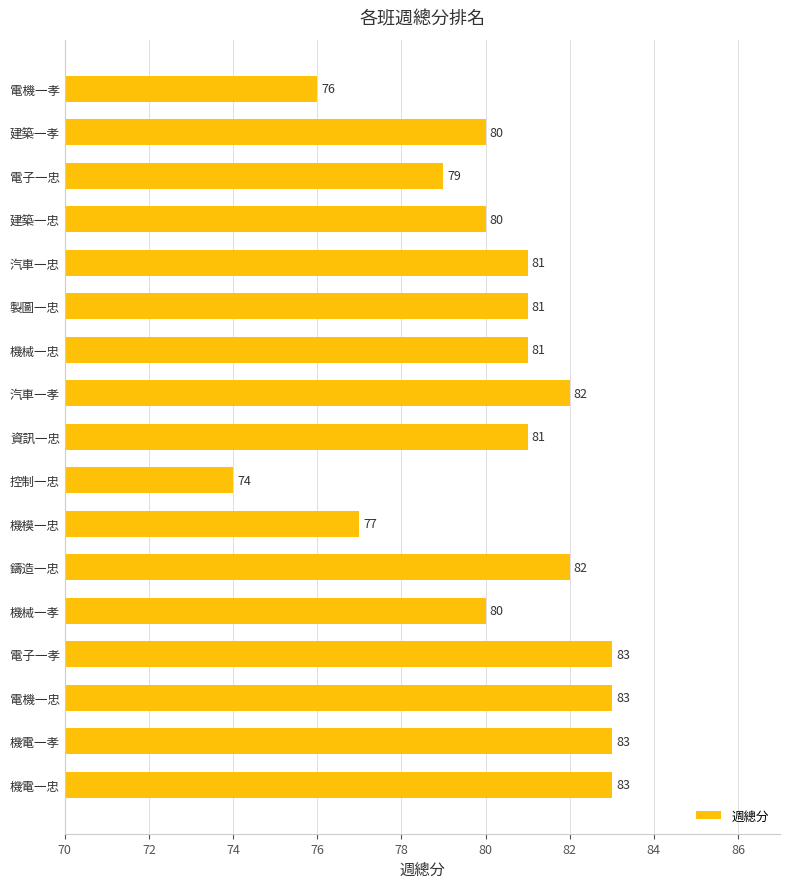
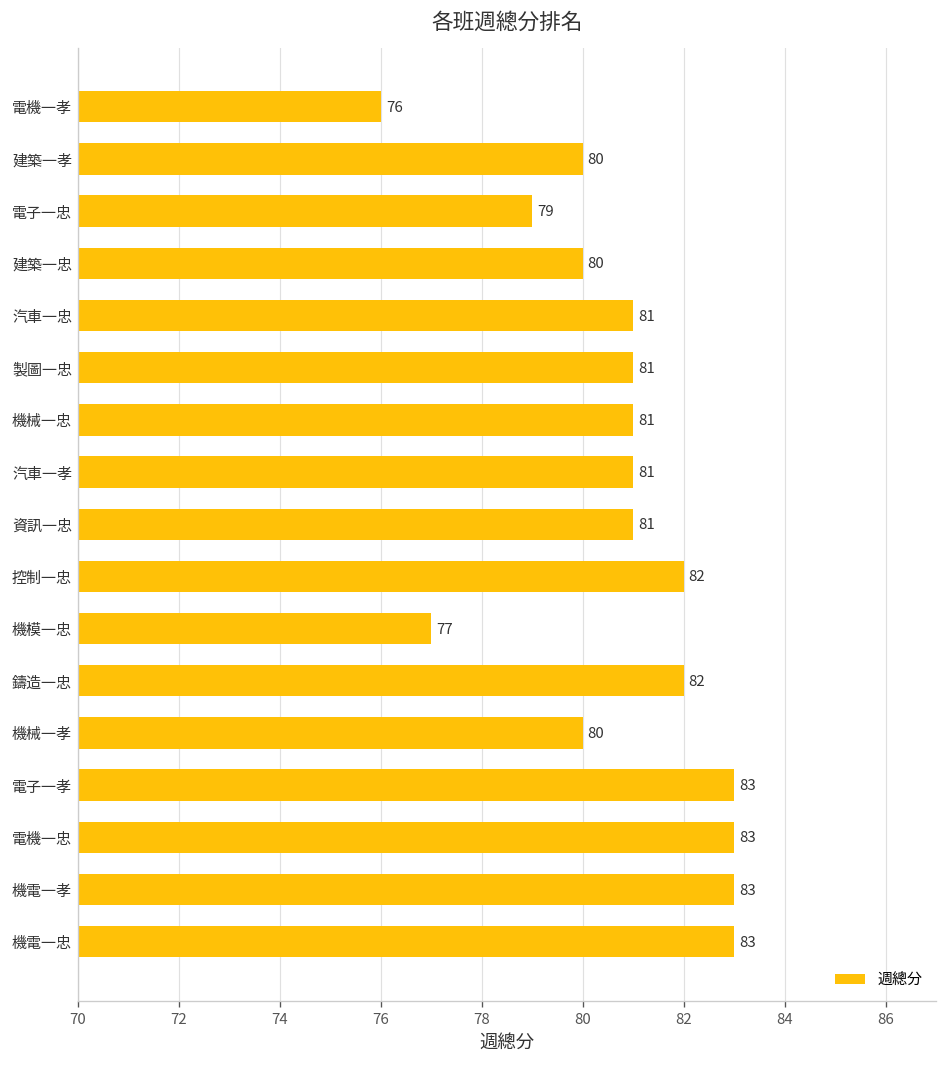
汽車一孝: 82 -> 81
控制一忠: 74 -> 82
